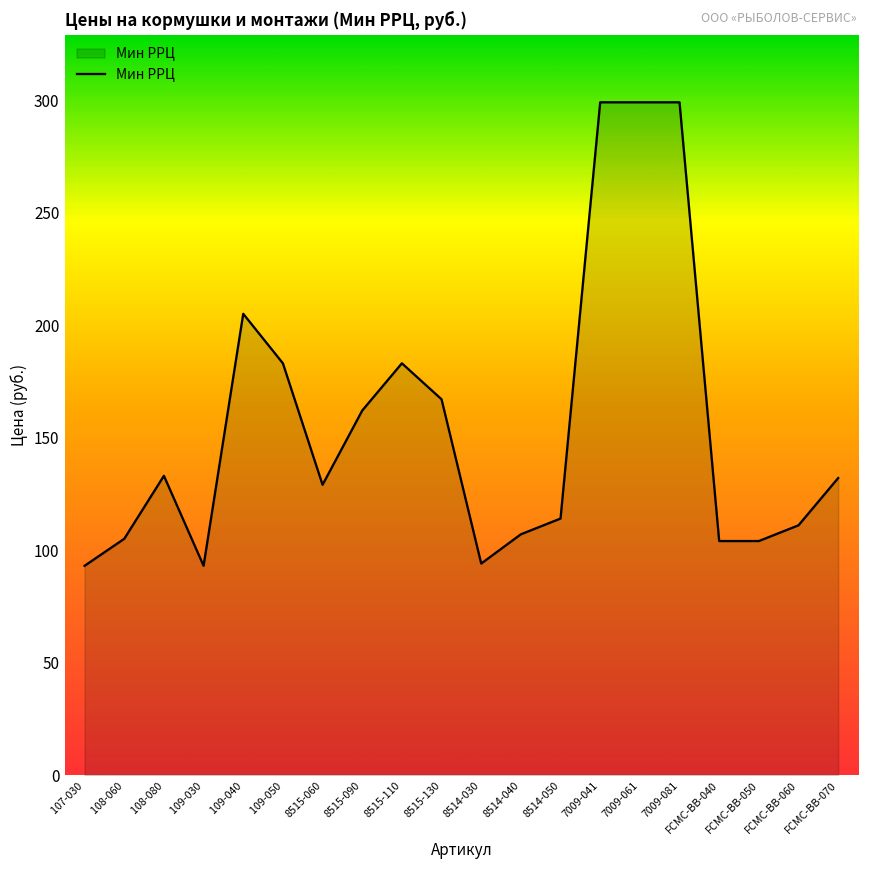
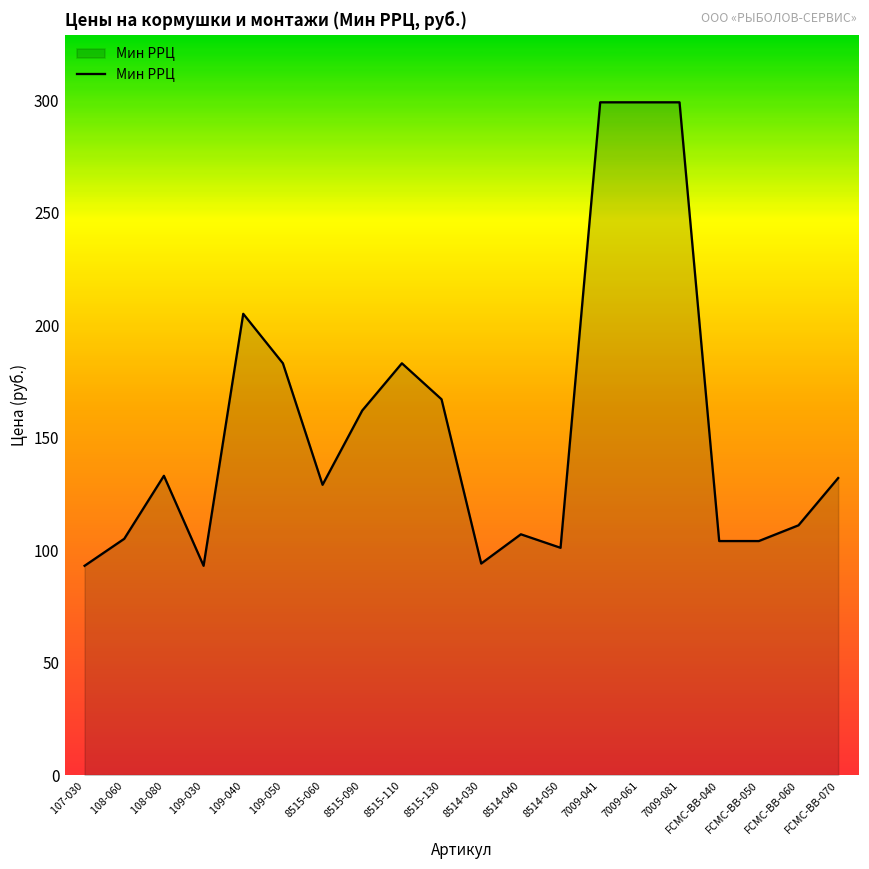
8514-050: 114 -> 101
